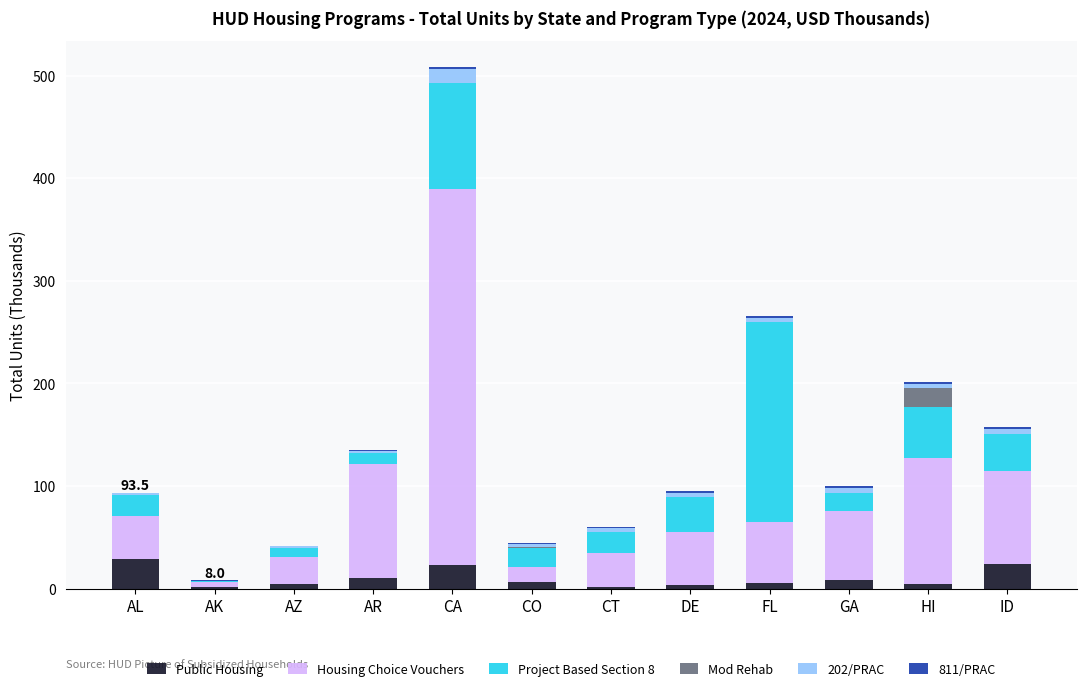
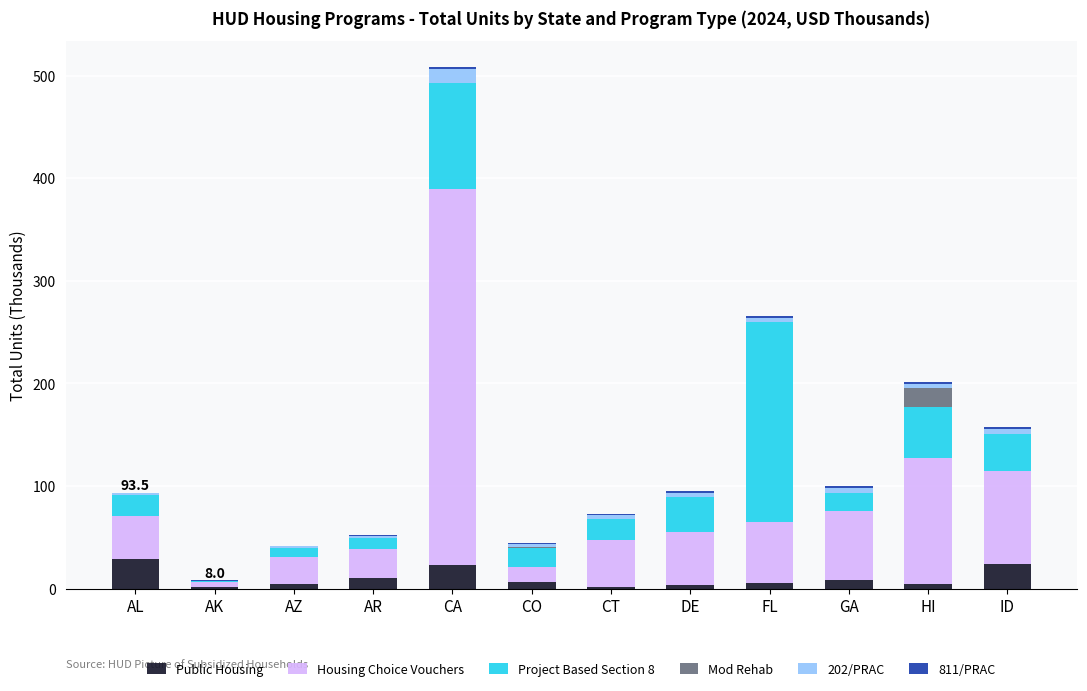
Housing Choice Vouchers, AR: 111 -> 28
Housing Choice Vouchers, CT: 32 -> 45
